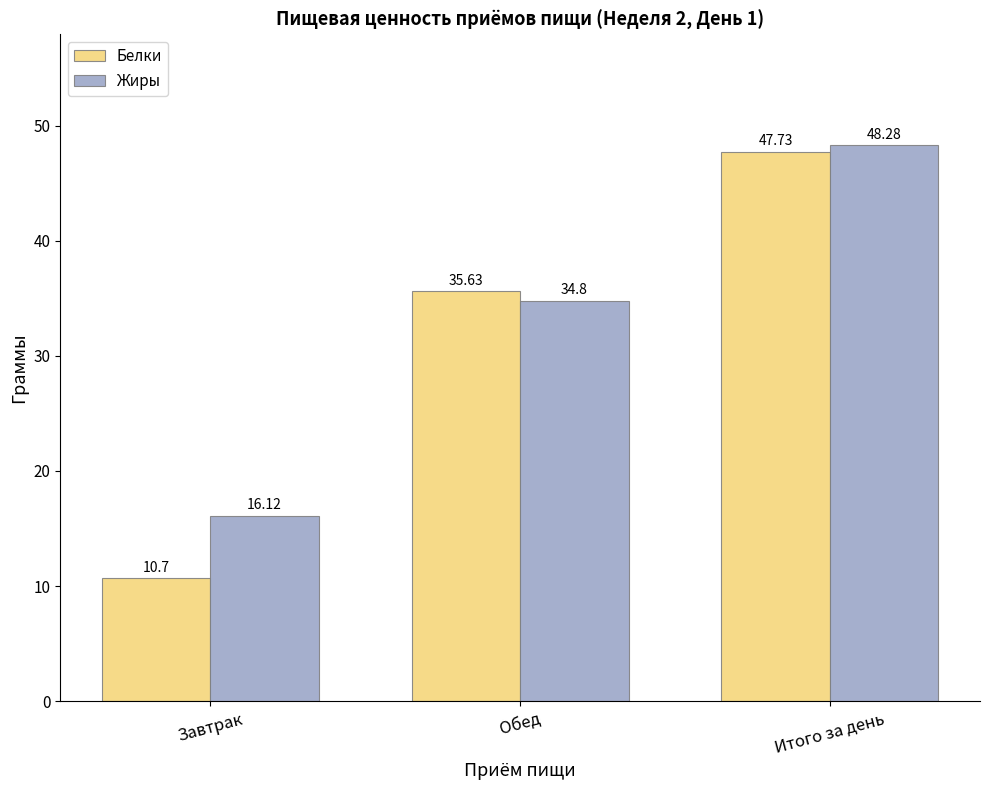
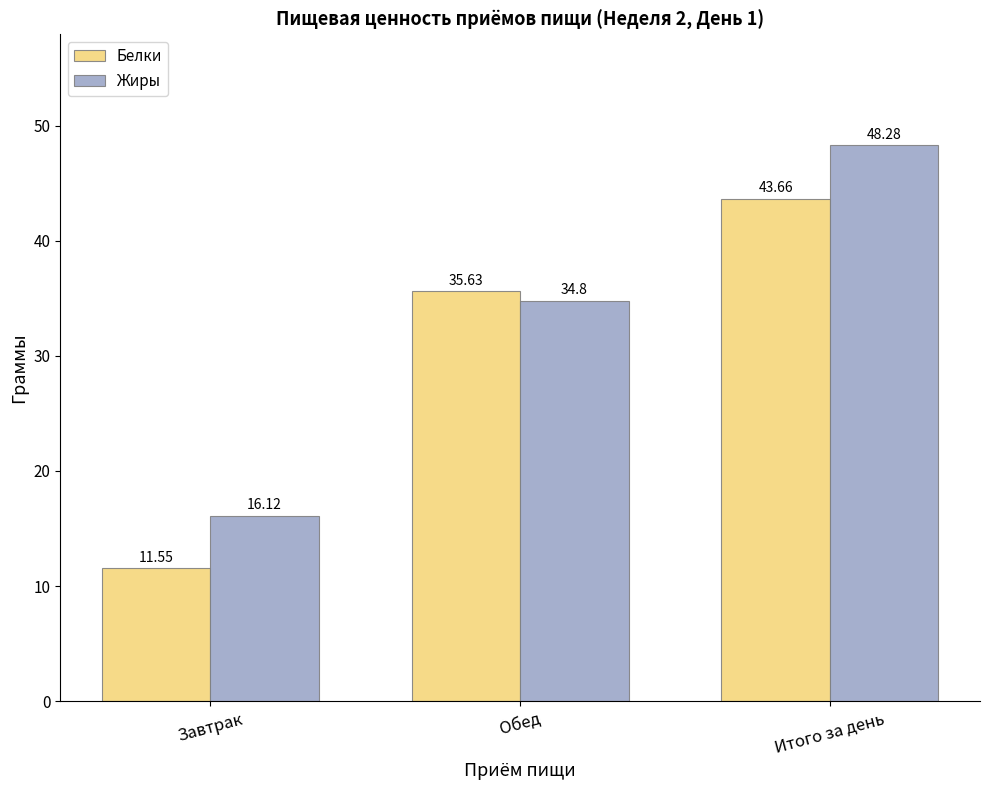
Белки, Завтрак: 10.7 -> 11.55
Белки, Итого за день: 47.73 -> 43.66
